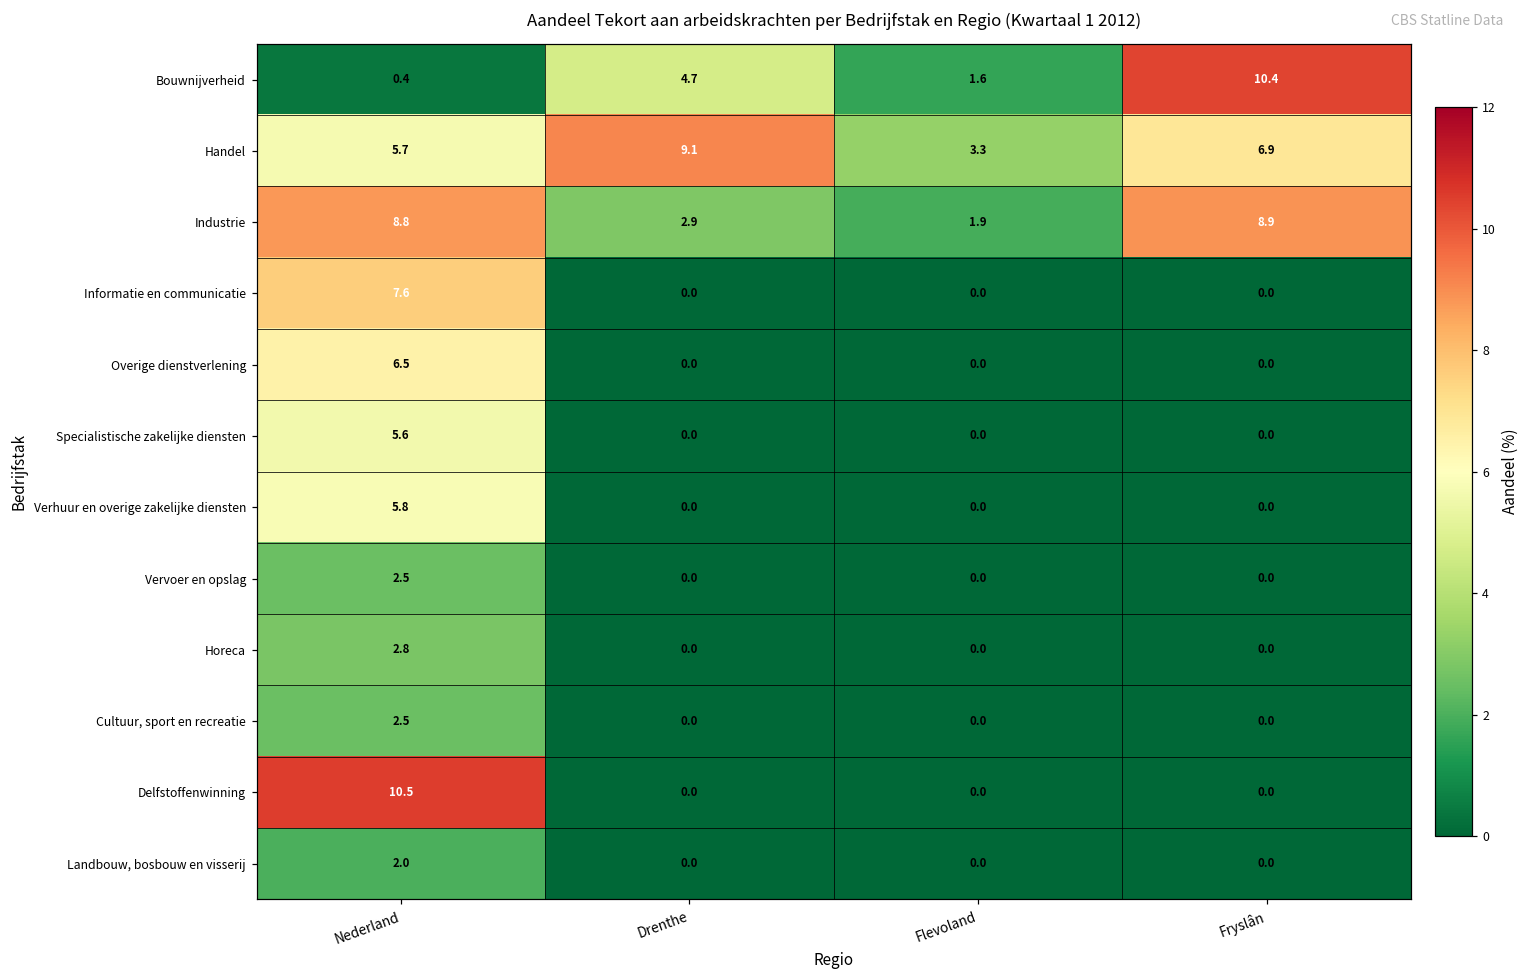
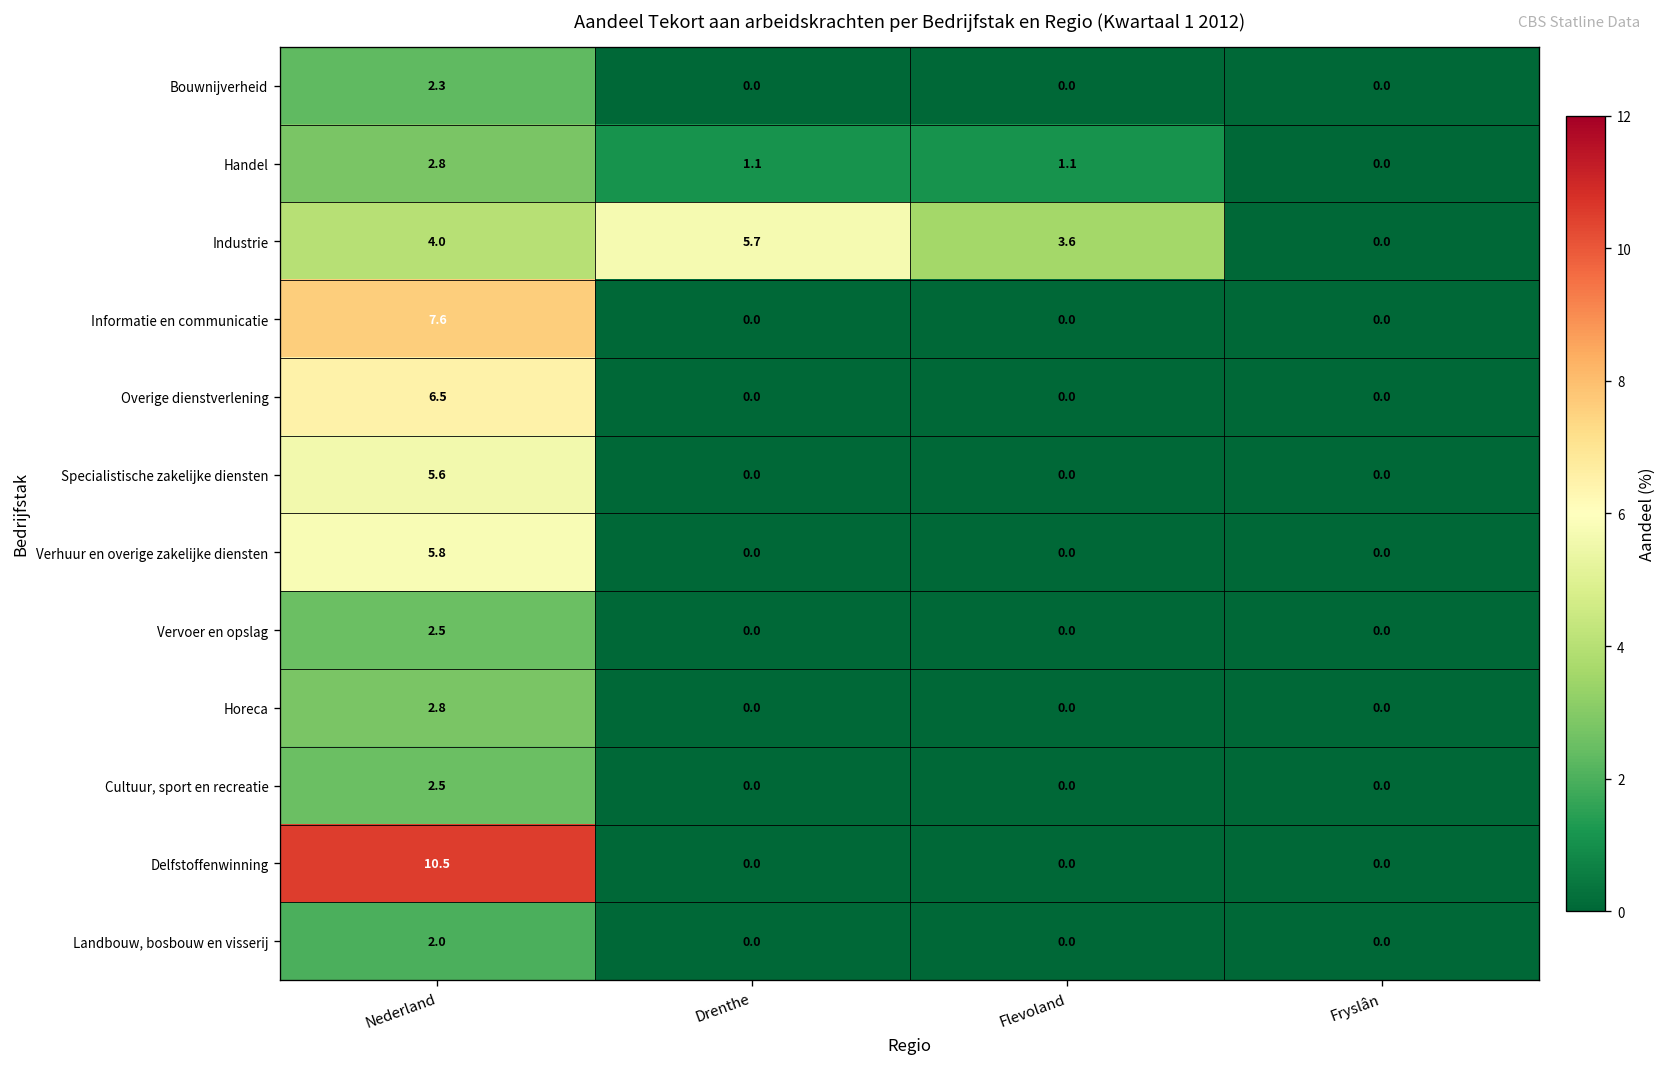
Bouwnijverheid, Nederland: 0.4 -> 2.3
Bouwnijverheid, Drenthe: 4.7 -> 0.0
Bouwnijverheid, Flevoland: 1.6 -> 0.0
Bouwnijverheid, Fryslân: 10.4 -> 0.0
Handel, Nederland: 5.7 -> 2.8
Handel, Drenthe: 9.1 -> 1.1
Handel, Flevoland: 3.3 -> 1.1
Handel, Fryslân: 6.9 -> 0.0
Industrie, Nederland: 8.8 -> 4.0
Industrie, Drenthe: 2.9 -> 5.7
Industrie, Flevoland: 1.9 -> 3.6
Industrie, Fryslân: 8.9 -> 0.0
